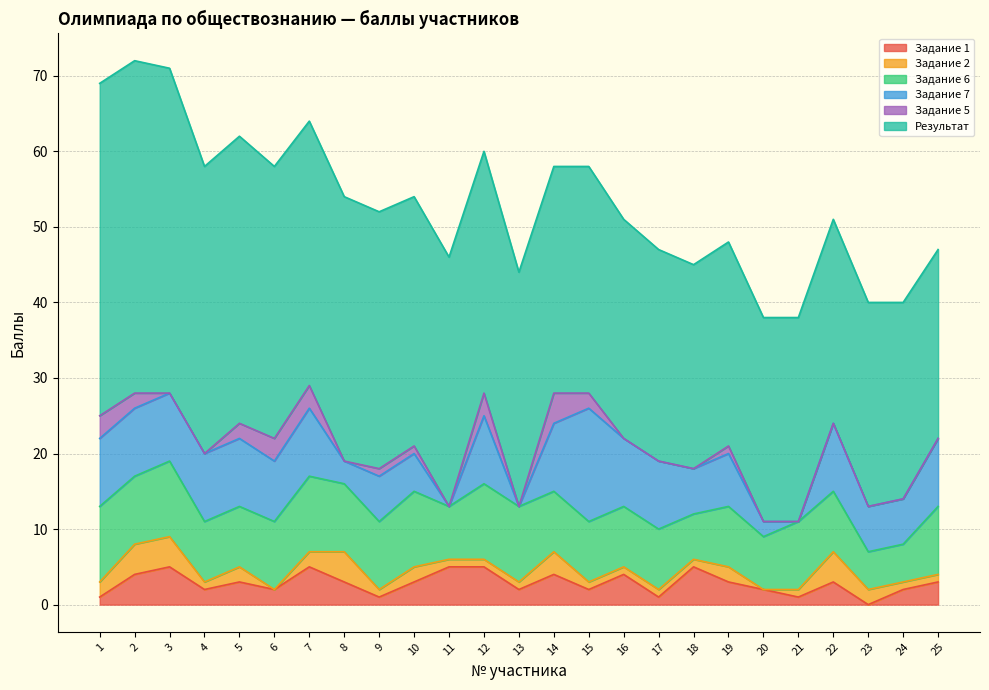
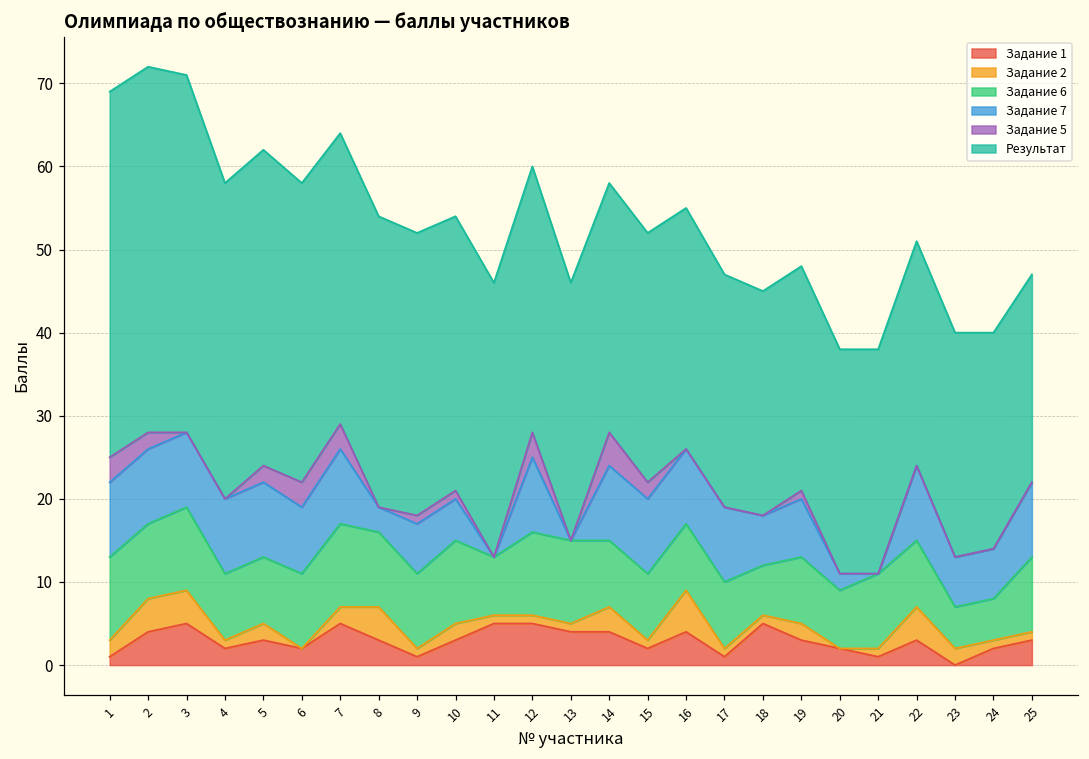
Задание 1, 13: 2 -> 4
Задание 7, 15: 15 -> 9
Задание 2, 16: 1 -> 5
